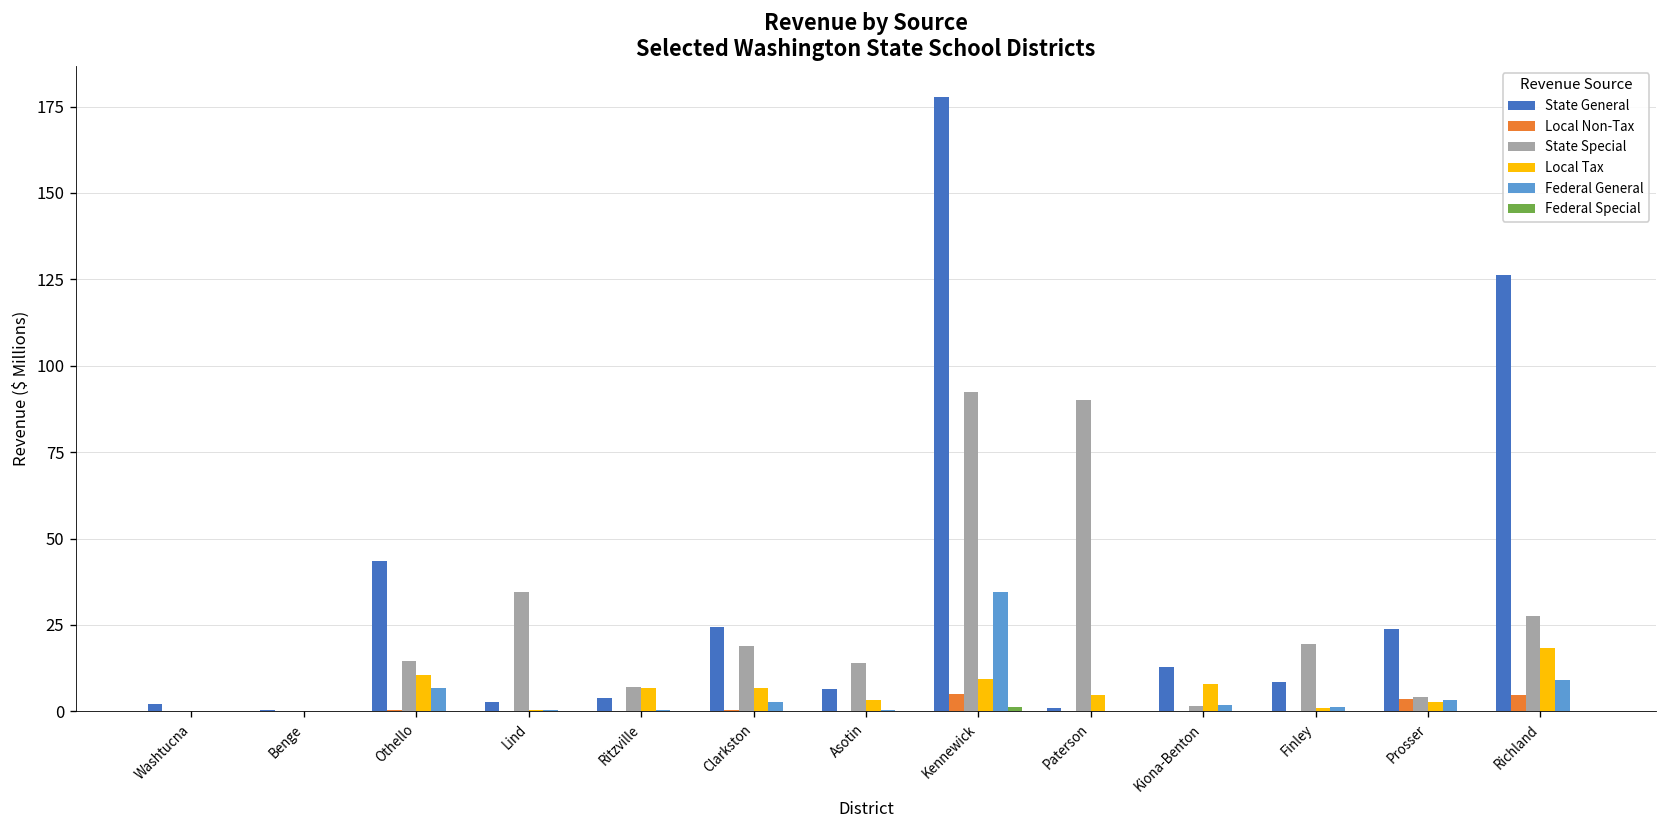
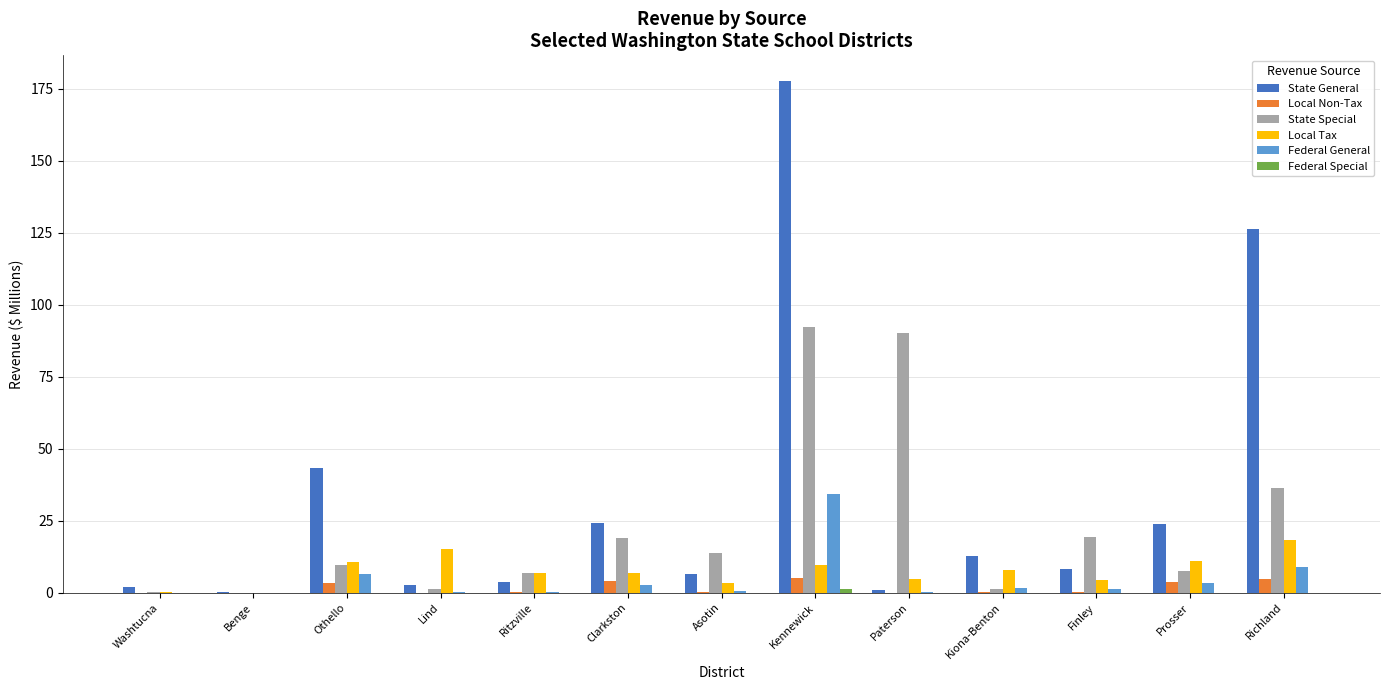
Local Non-Tax, Othello: 0 -> 4
State Special, Othello: 14 -> 10
State Special, Lind: 34 -> 1
Local Tax, Lind: 0 -> 15
Local Non-Tax, Clarkston: 0 -> 4
Local Tax, Finley: 1 -> 4
State Special, Prosser: 4 -> 8
Local Tax, Prosser: 3 -> 11
State Special, Richland: 27 -> 36
